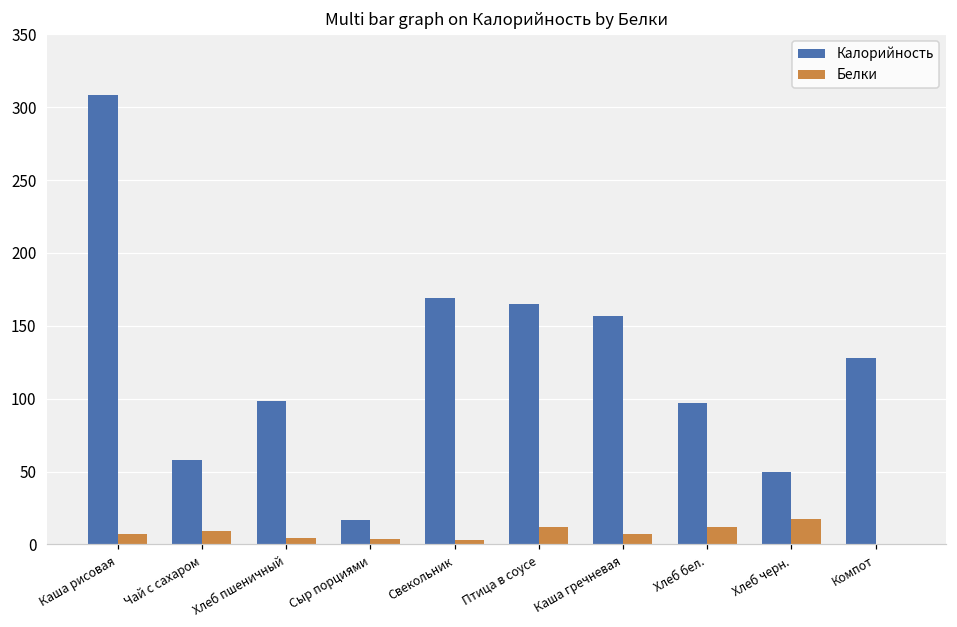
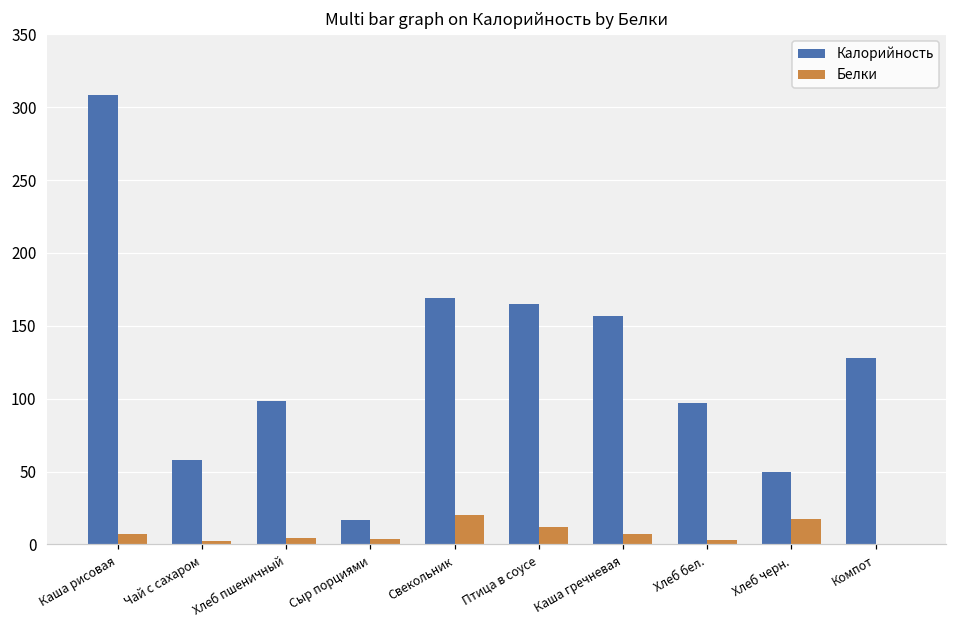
Белки, Чай с сахаром: 9 -> 2
Белки, Свекольник: 3 -> 20
Белки, Хлеб бел.: 12 -> 3
